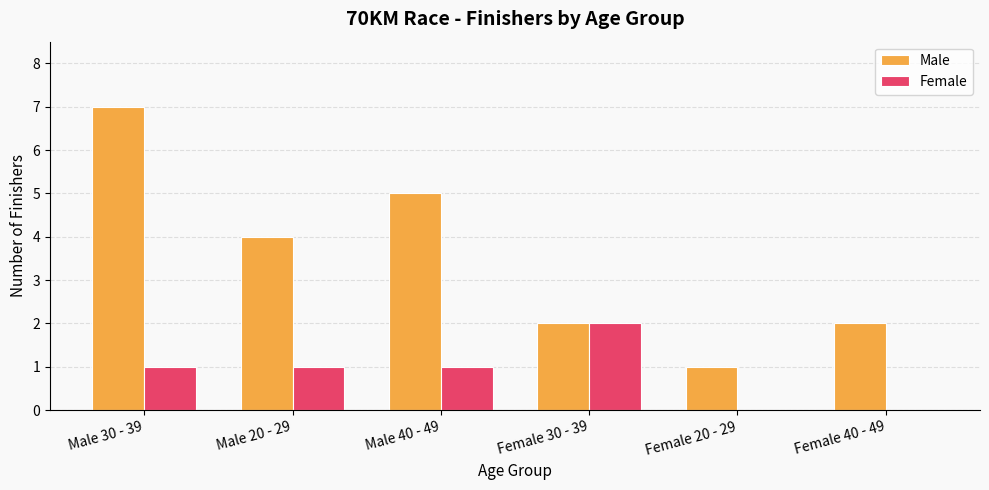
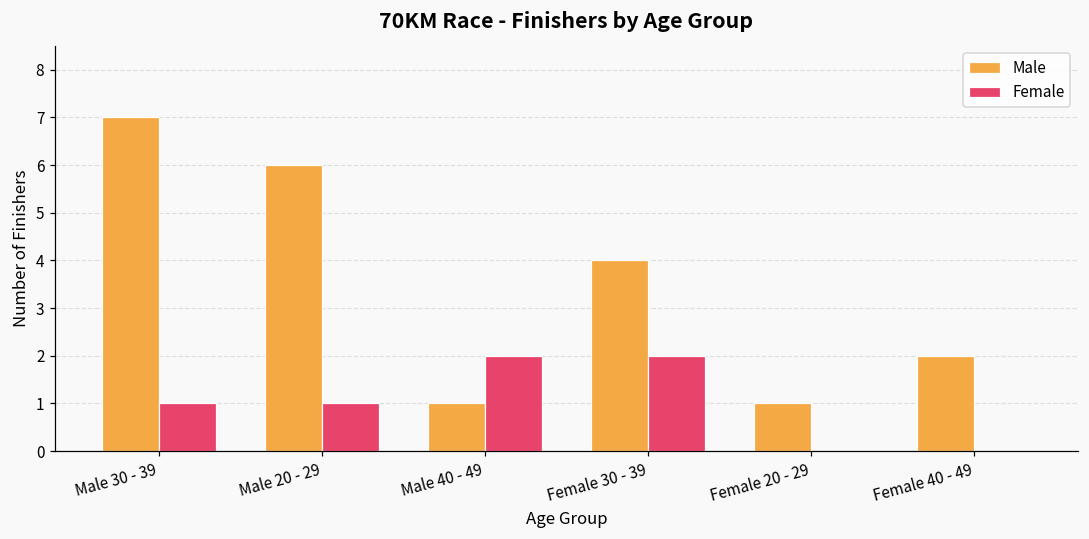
Male, Male 20 - 29: 4 -> 6
Male, Male 40 - 49: 5 -> 1
Female, Male 40 - 49: 1 -> 2
Male, Female 30 - 39: 2 -> 4
